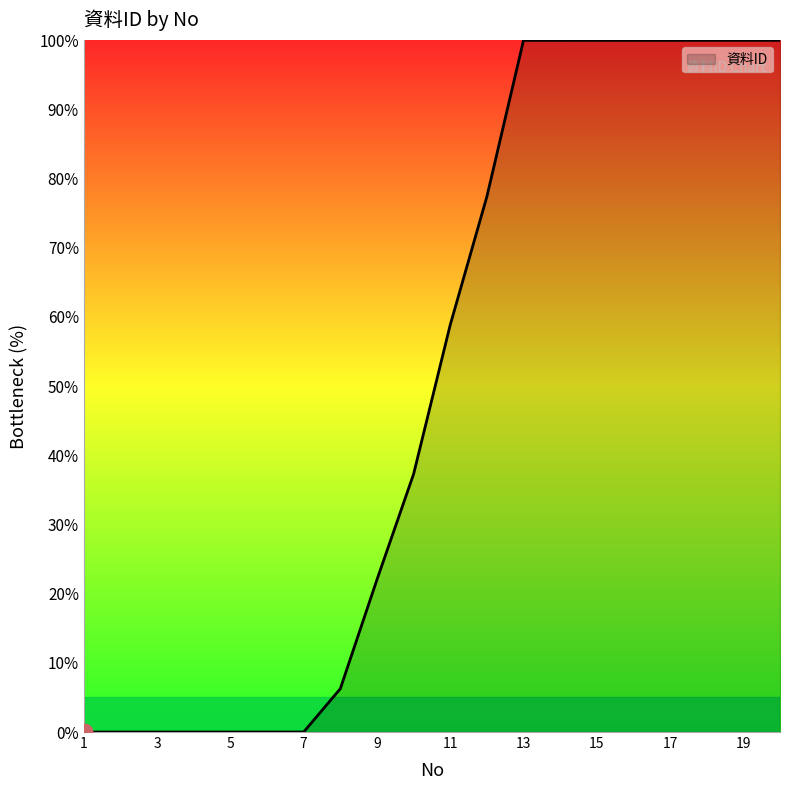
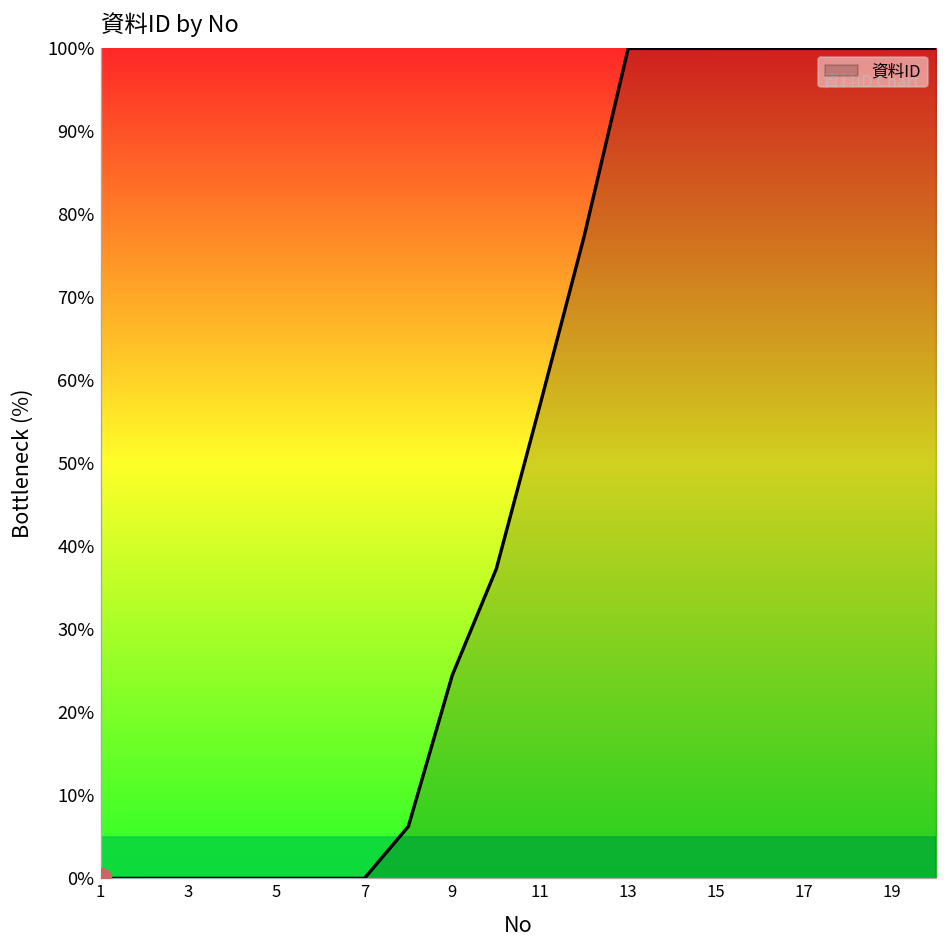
資料ID, 9: 22% -> 25%
資料ID, 11: 59% -> 57%
